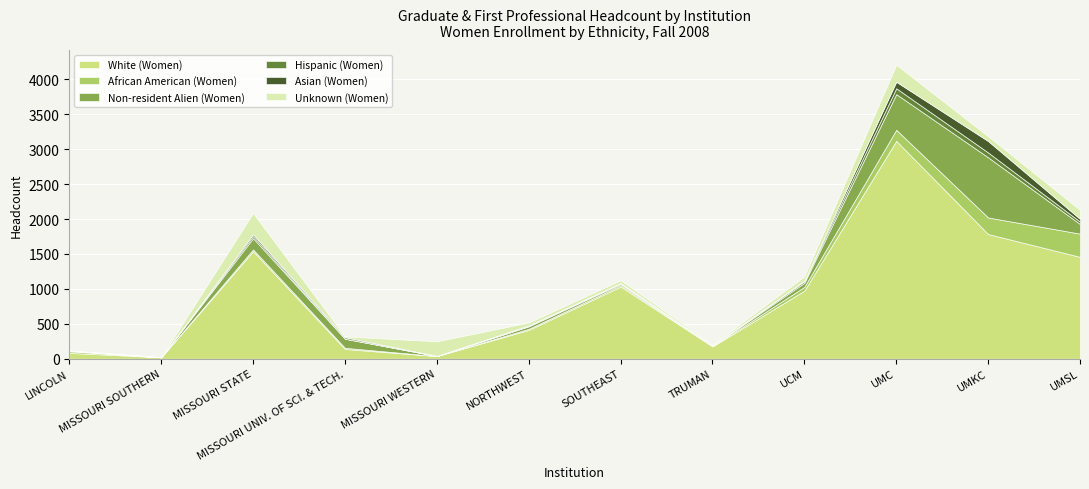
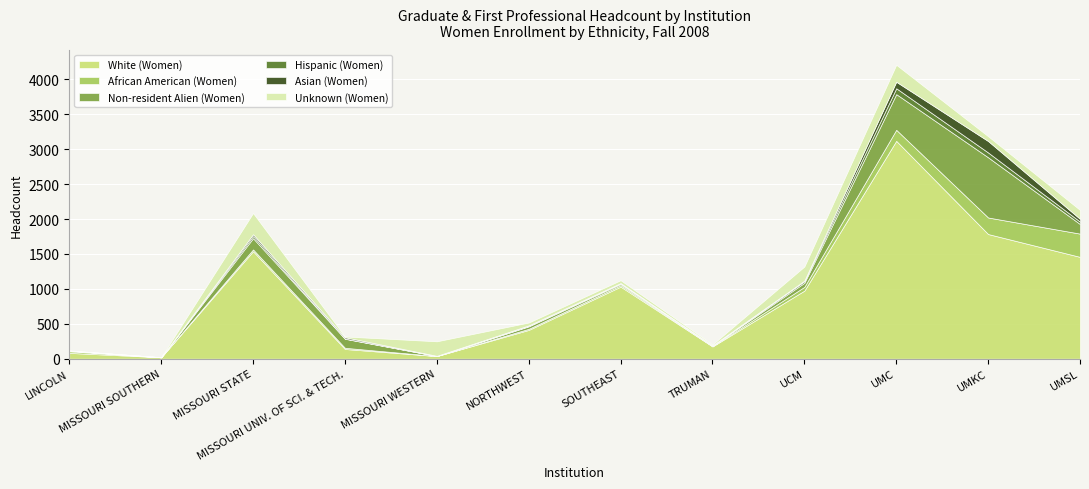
Unknown (Women), UCM: 100 -> 200
